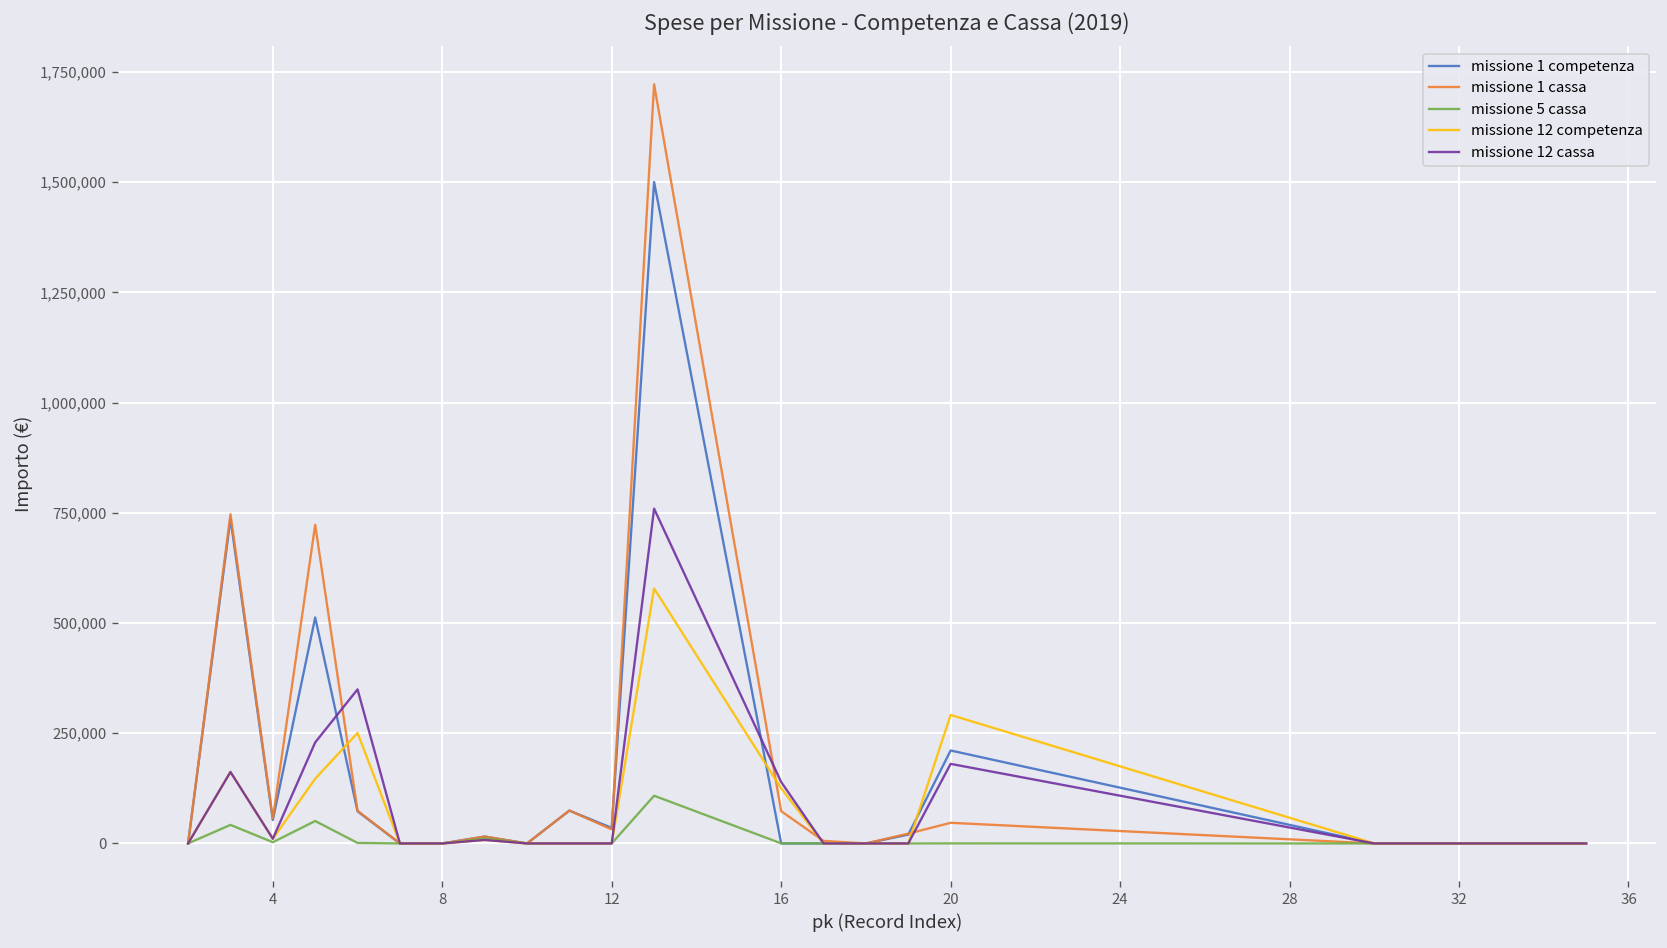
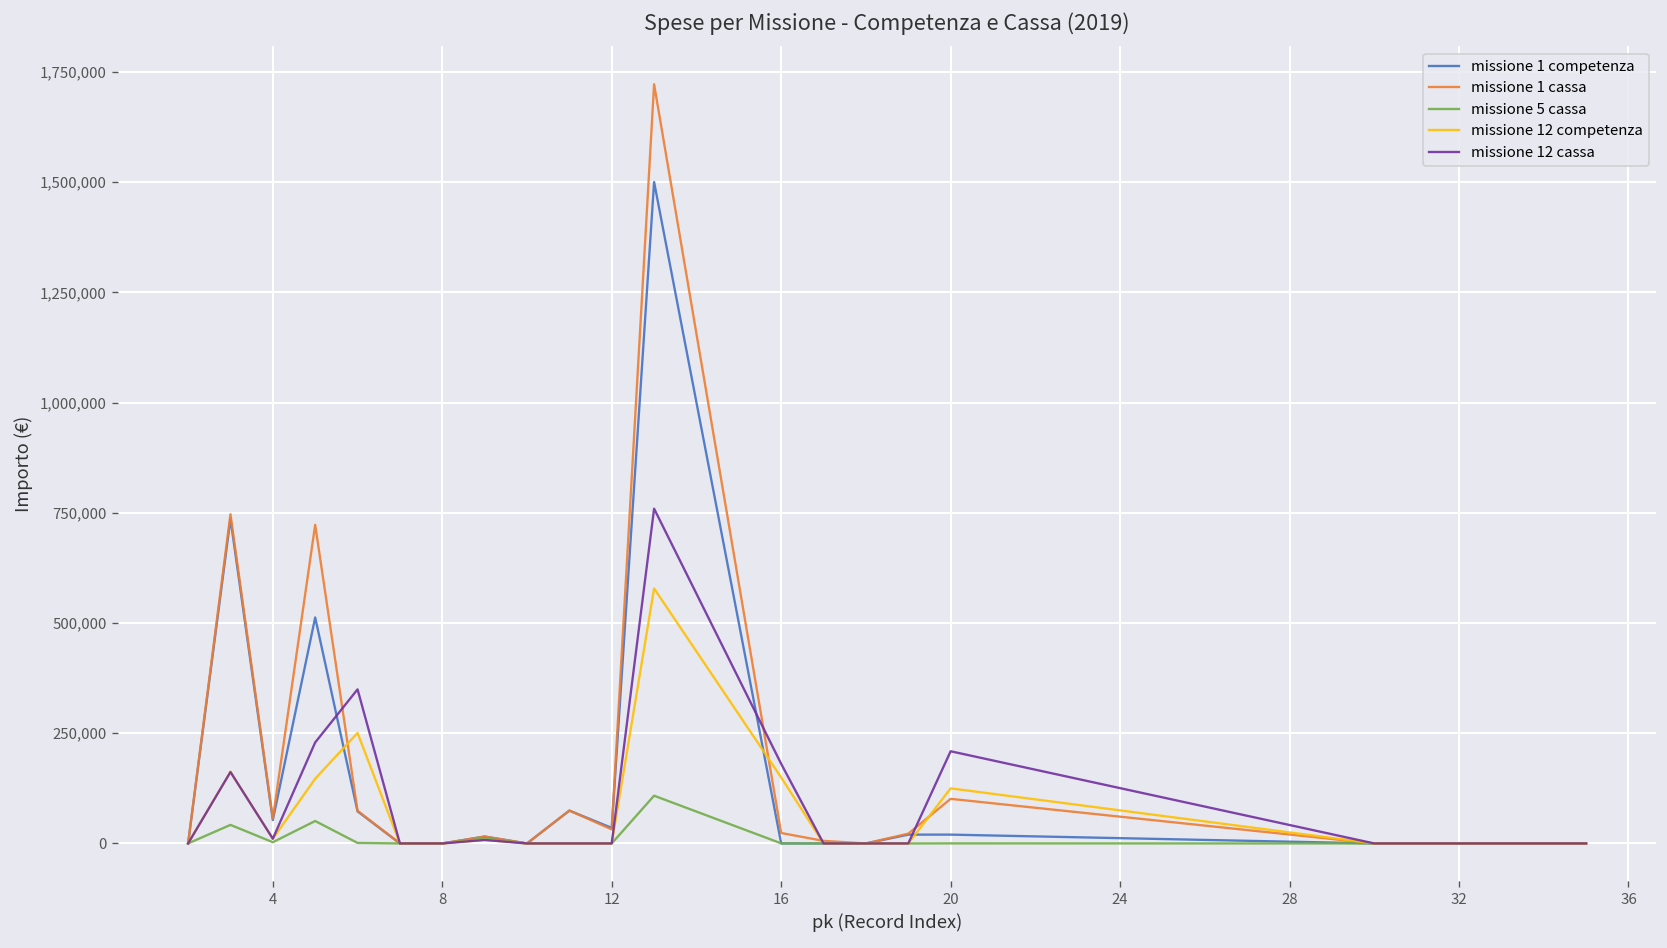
missione 1 cassa, 16: 70,000 -> 20,000
missione 12 competenza, 16: 130,000 -> 150,000
missione 12 cassa, 16: 140,000 -> 180,000
missione 1 competenza, 20: 210,000 -> 20,000
missione 1 cassa, 20: 50,000 -> 100,000
missione 12 competenza, 20: 290,000 -> 130,000
missione 12 cassa, 20: 180,000 -> 210,000
